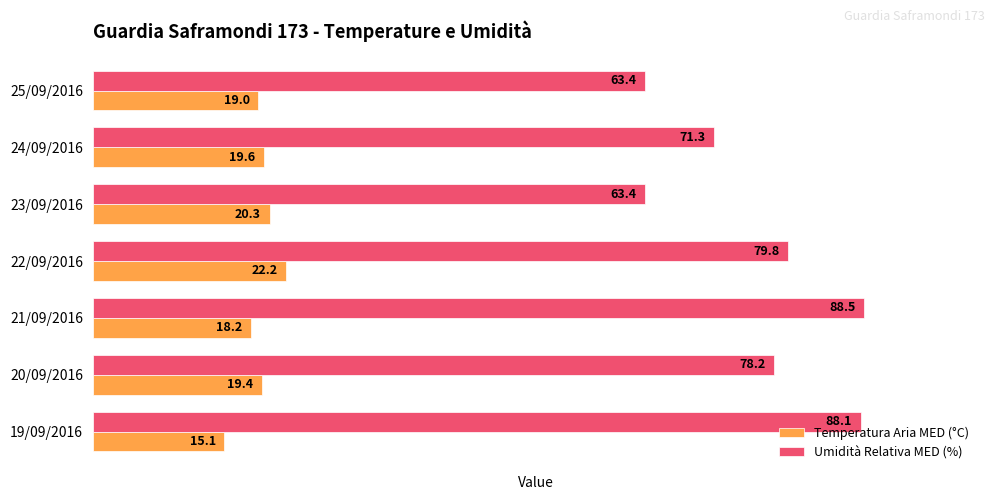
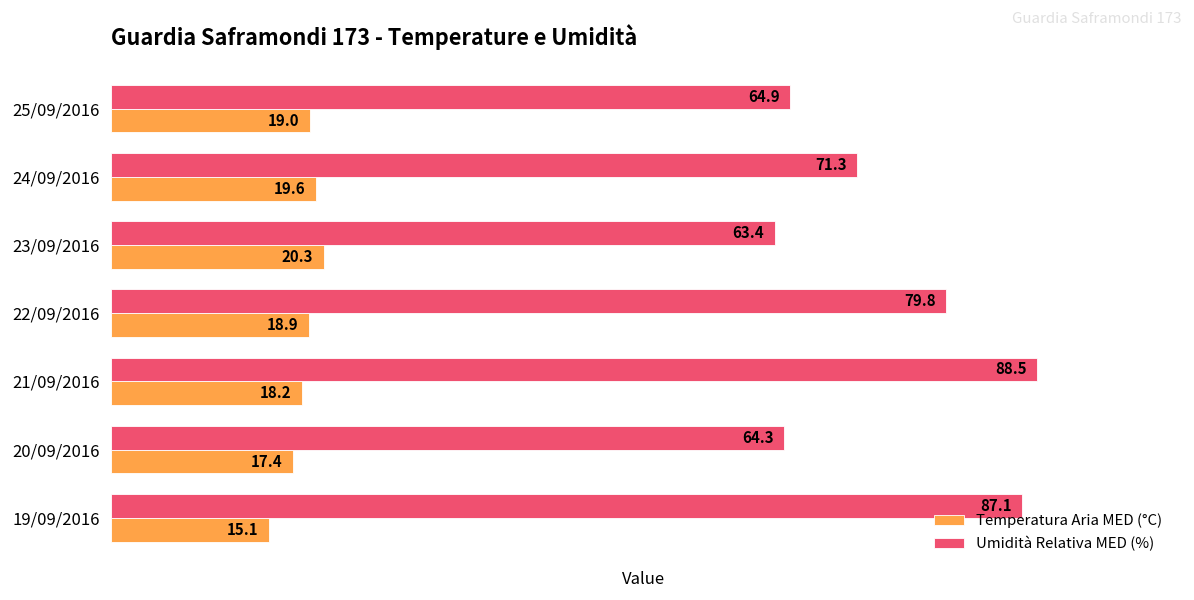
Umidità Relativa MED (%), 25/09/2016: 63.4 -> 64.9
Temperatura Aria MED (°C), 22/09/2016: 22.2 -> 18.9
Umidità Relativa MED (%), 20/09/2016: 78.2 -> 64.3
Temperatura Aria MED (°C), 20/09/2016: 19.4 -> 17.4
Umidità Relativa MED (%), 19/09/2016: 88.1 -> 87.1
